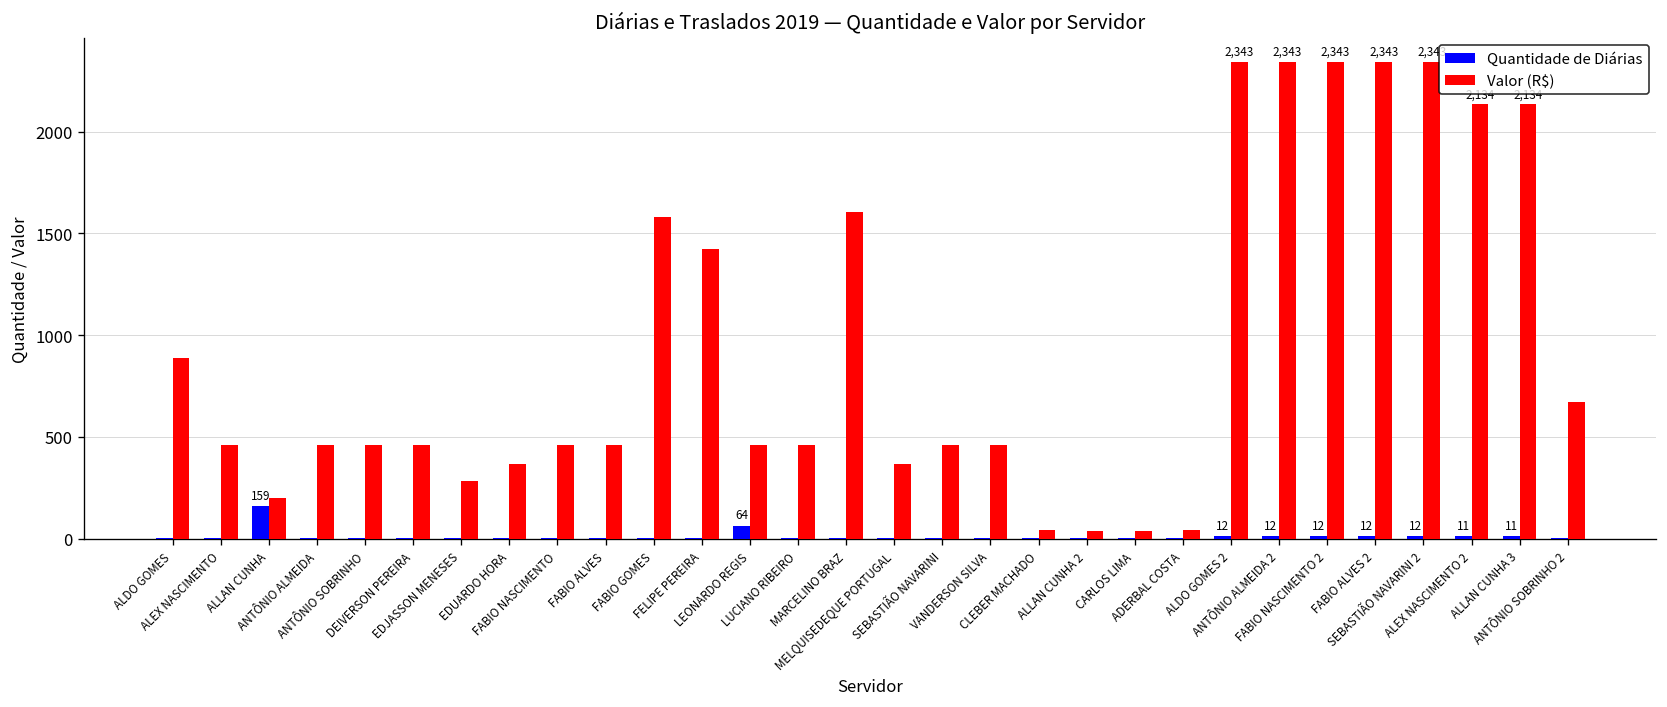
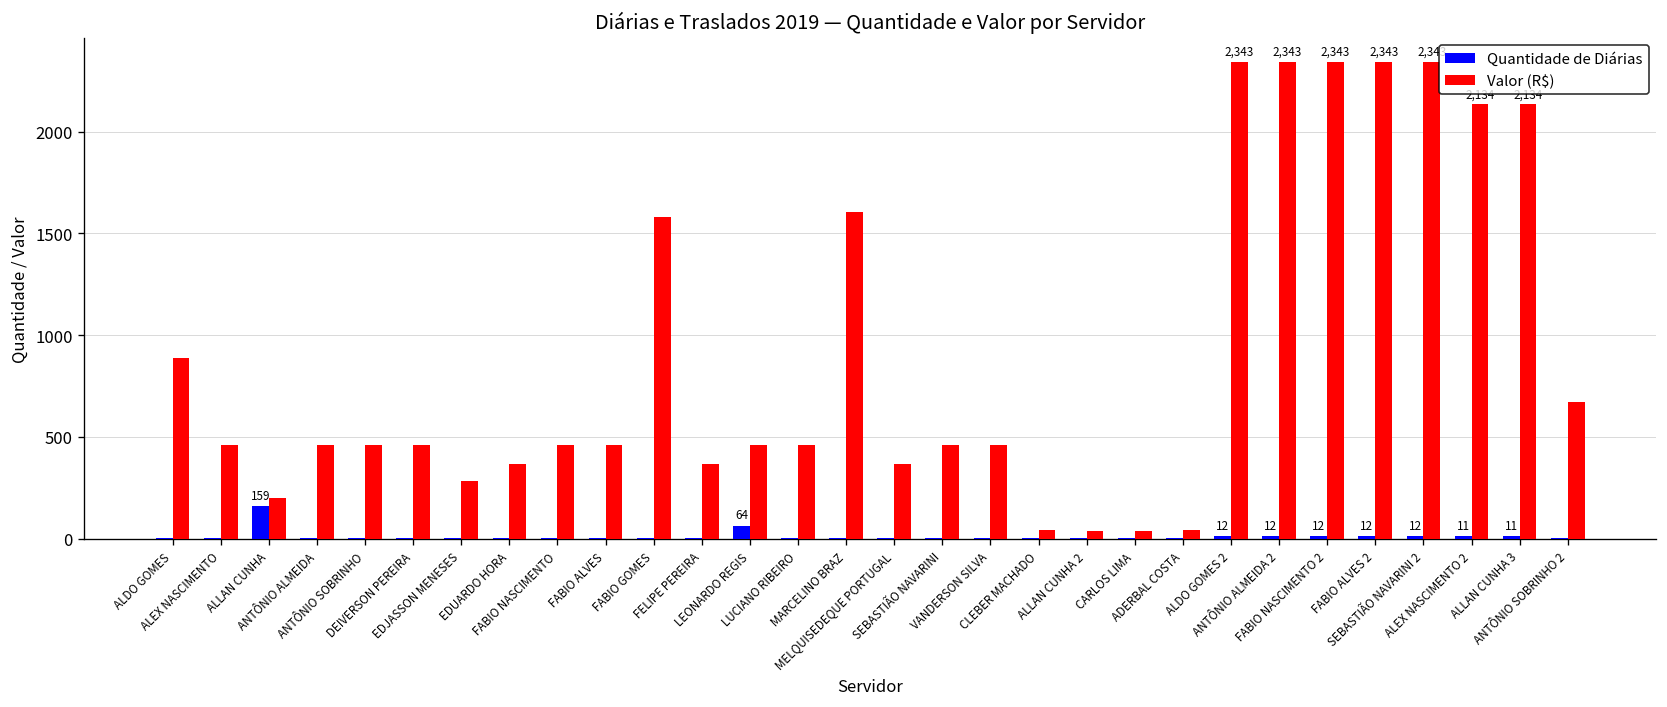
Valor (R$), FELIPE PEREIRA: 1420 -> 370
